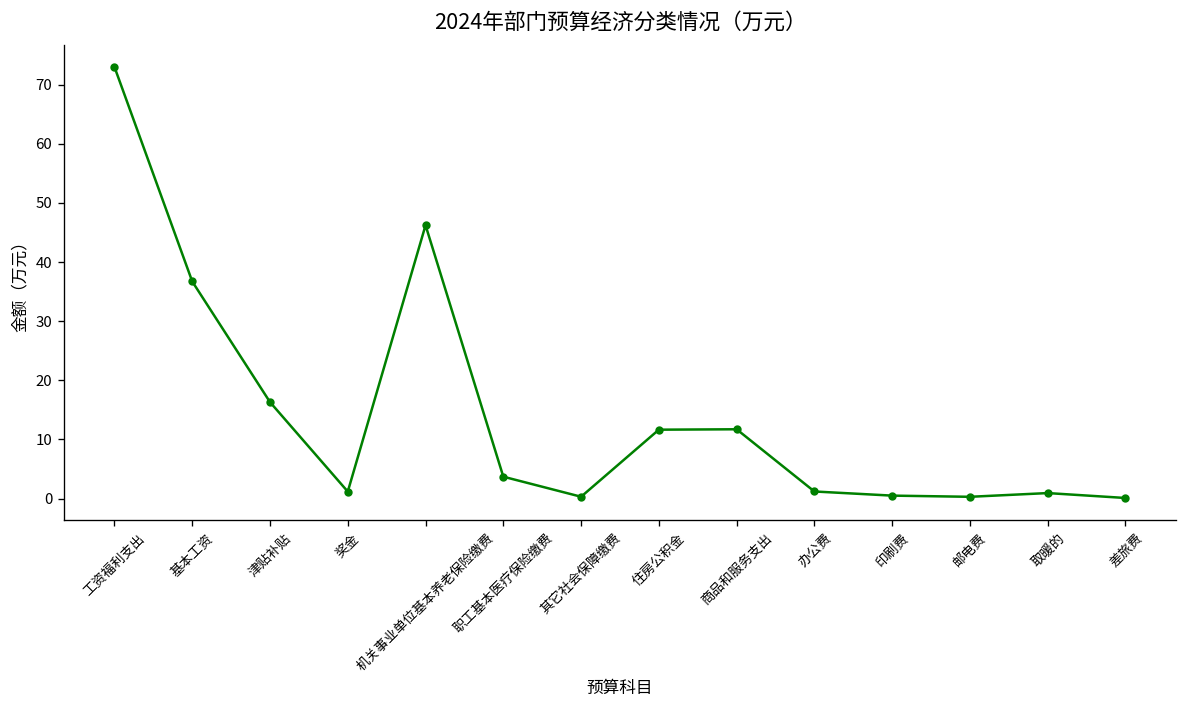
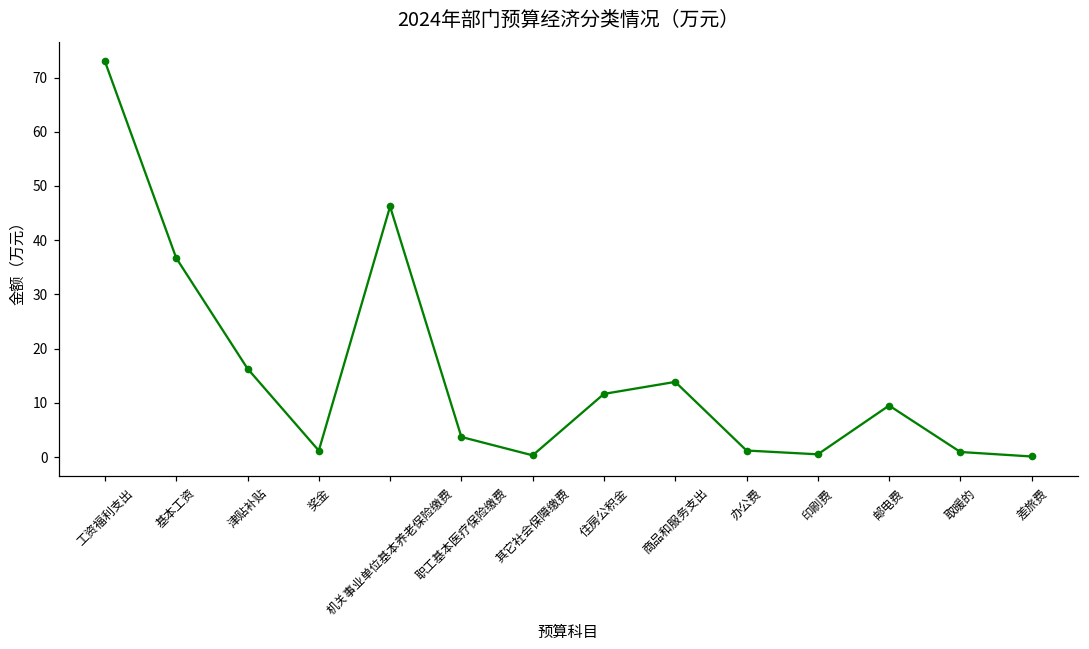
商品和服务支出: 12 -> 14
邮电费: 0 -> 10
